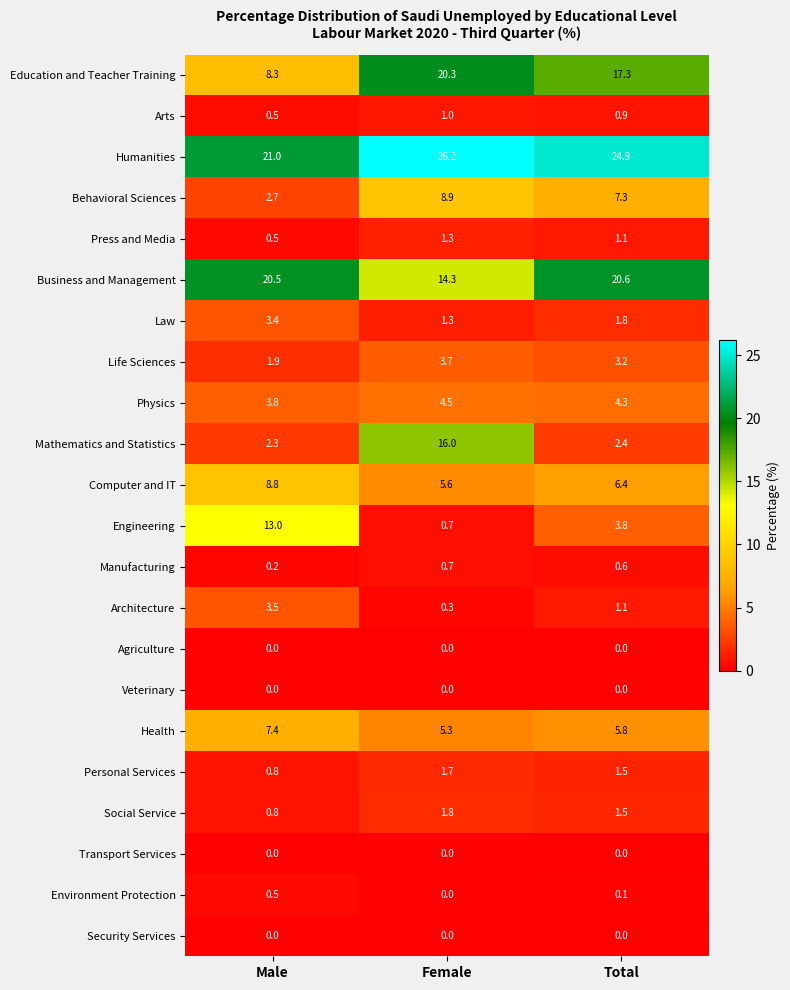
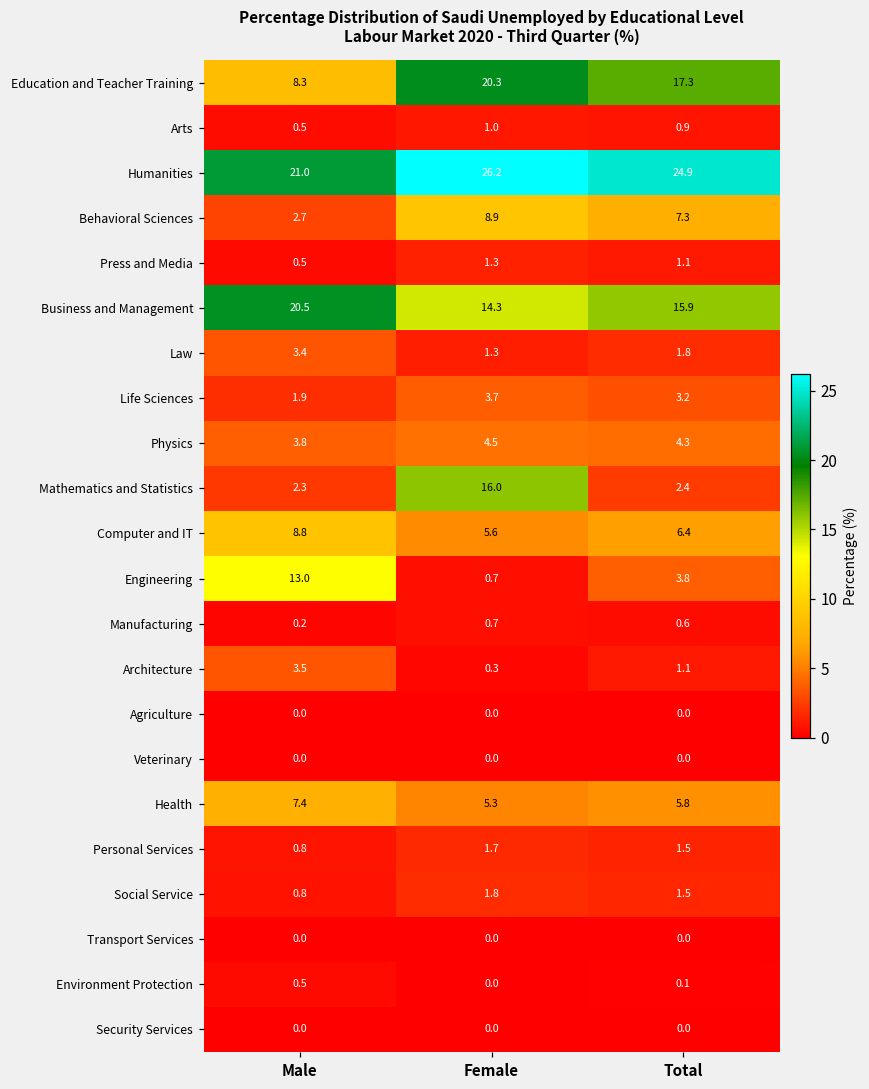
Business and Management, Total: 20.6 -> 15.9
